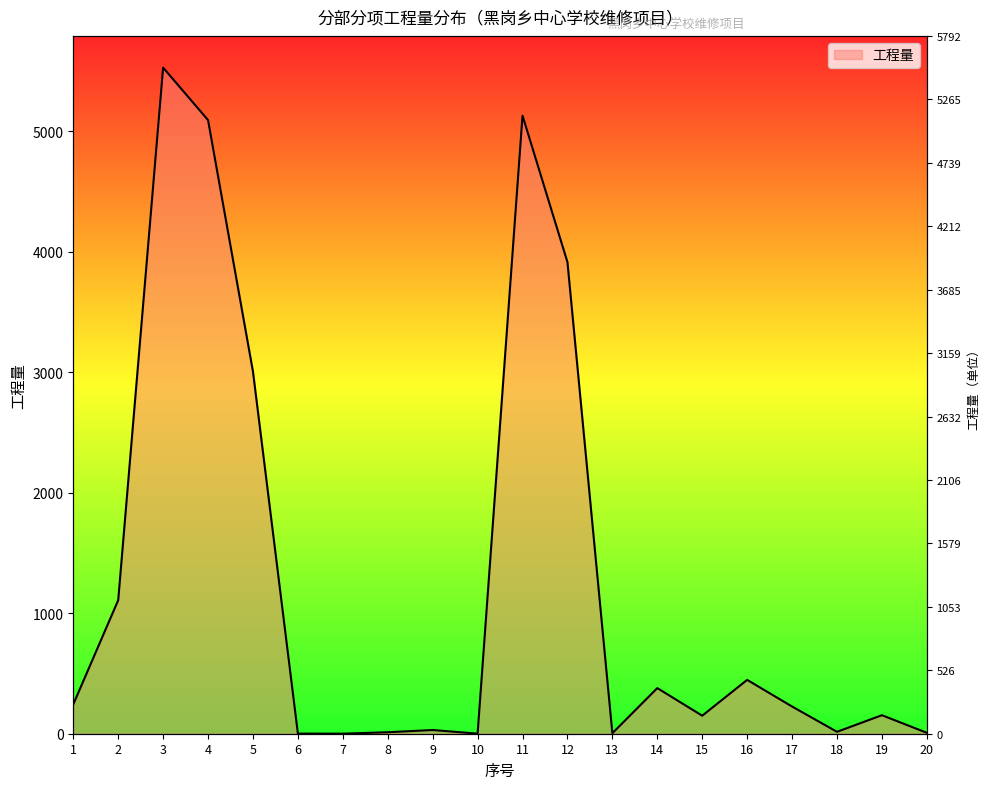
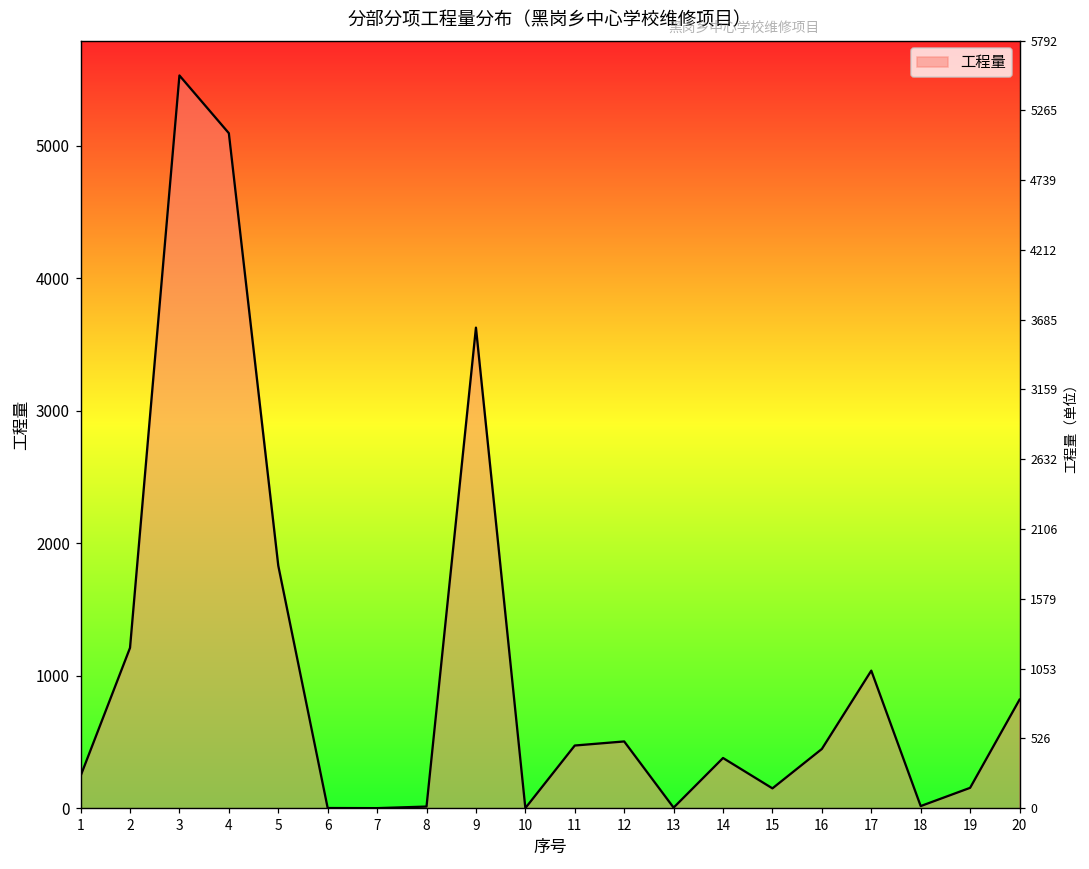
2: 1110 -> 1210
5: 3010 -> 1830
9: 30 -> 3630
11: 5130 -> 470
12: 3910 -> 500
17: 230 -> 1040
20: 10 -> 820
